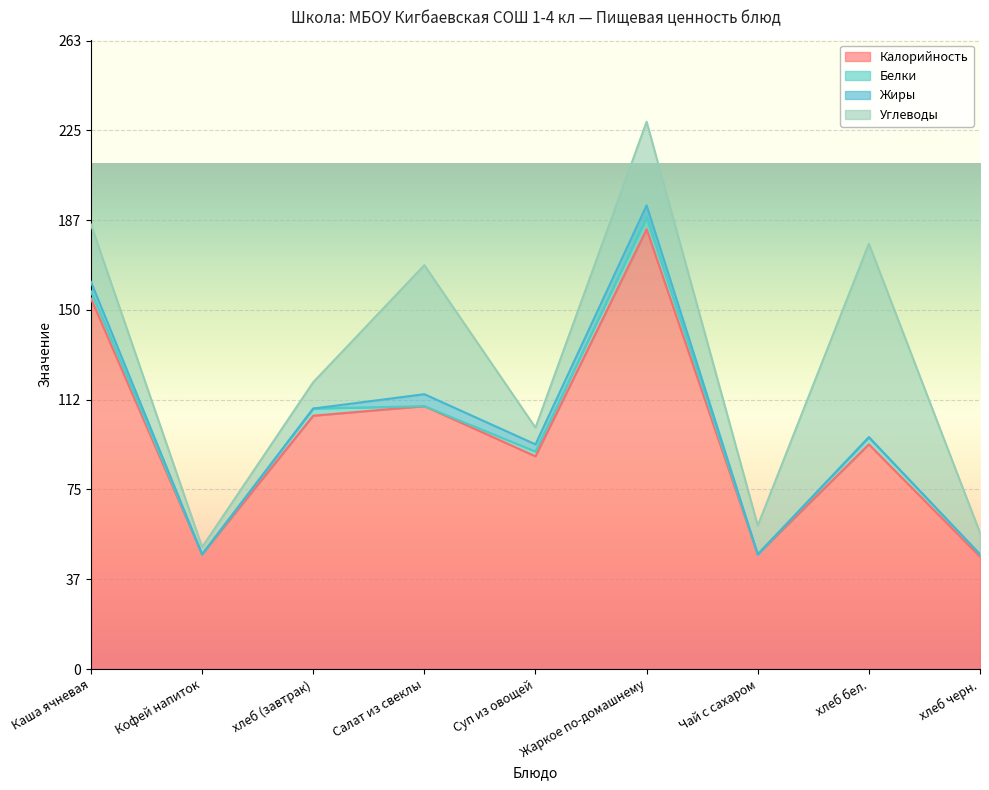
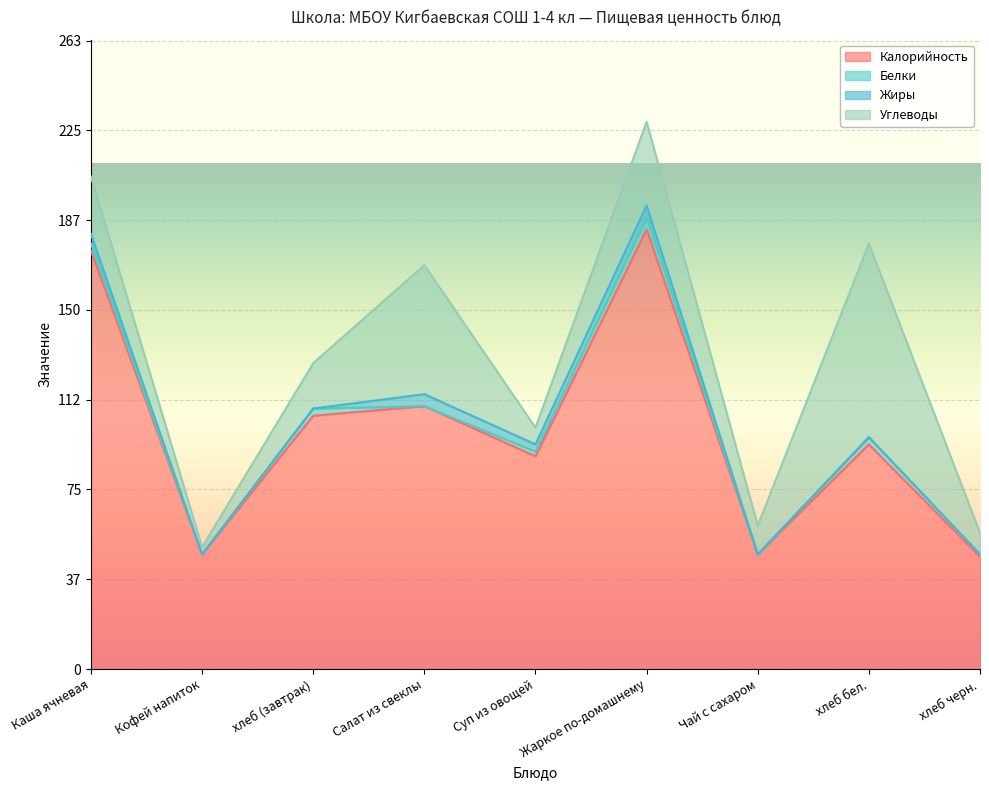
Калорийность, Каша ячневая: 155 -> 175
Углеводы, хлеб (завтрак): 11 -> 19
